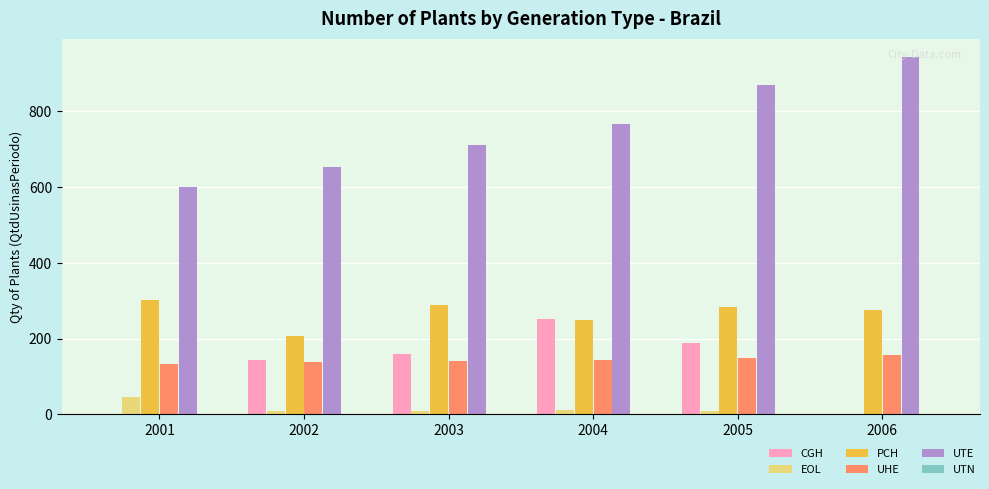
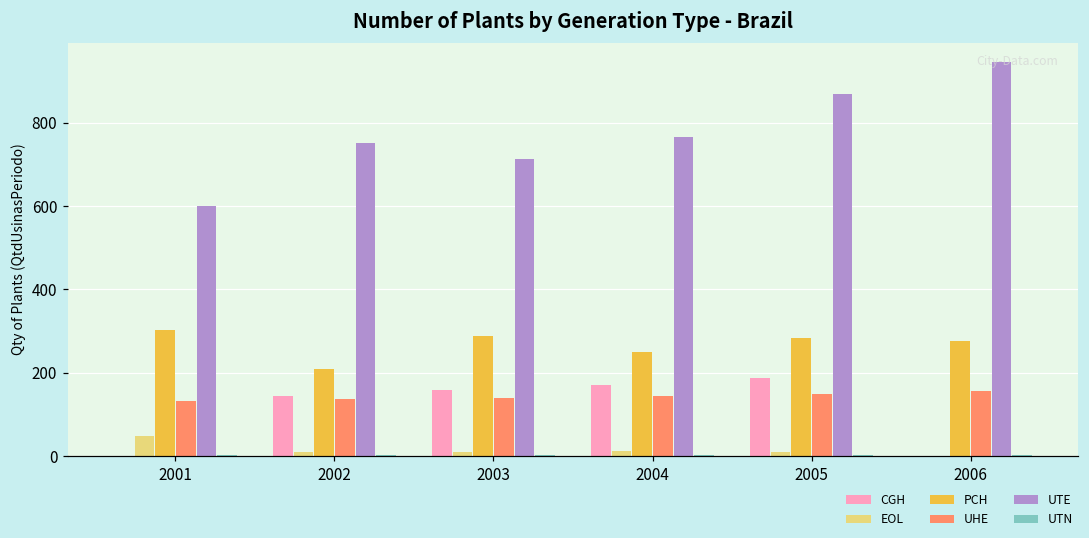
UTE, 2002: 650 -> 750
CGH, 2004: 250 -> 170
